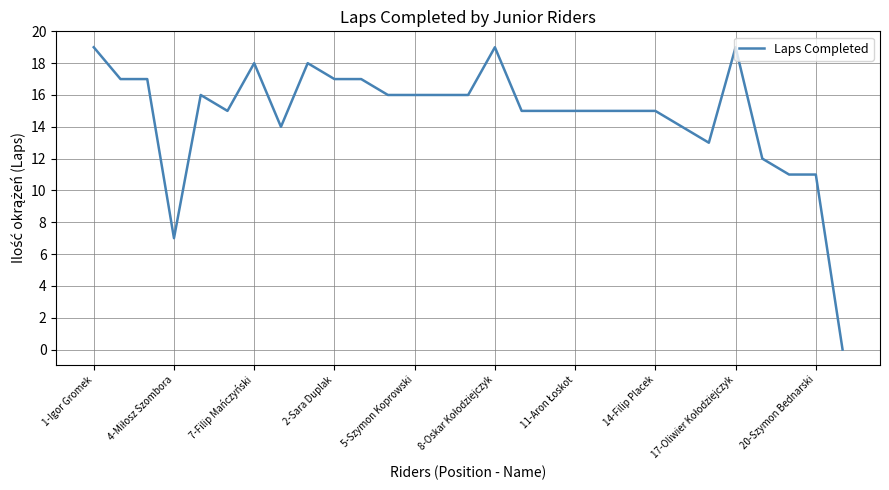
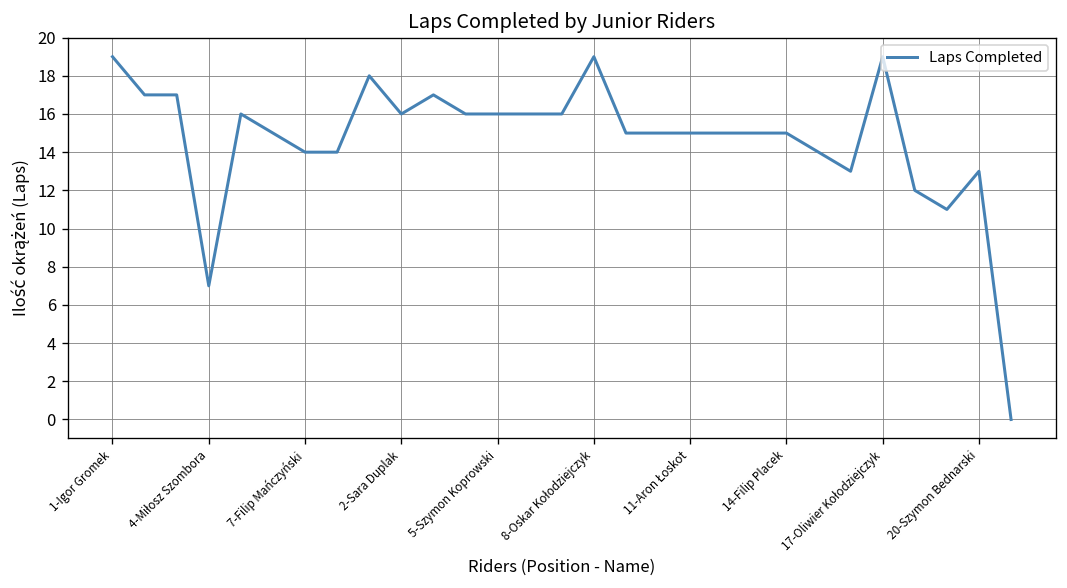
7-Filip Mańczyński: 18 -> 14
2-Sara Duplak: 17 -> 16
20-Szymon Bednarski: 11 -> 13
